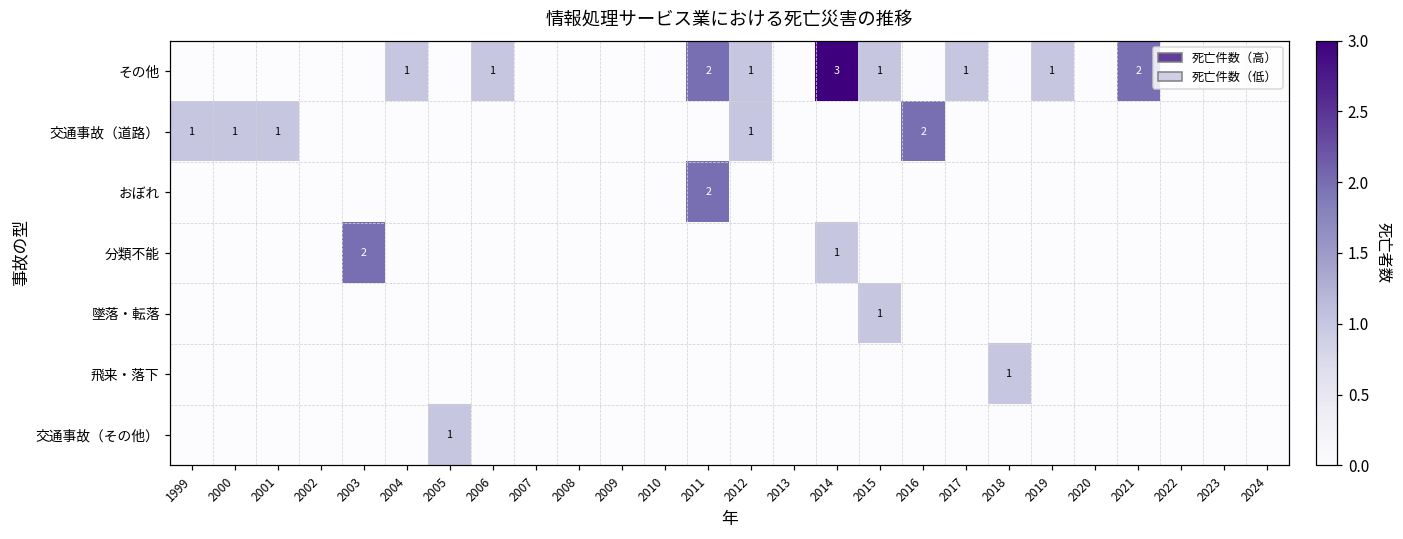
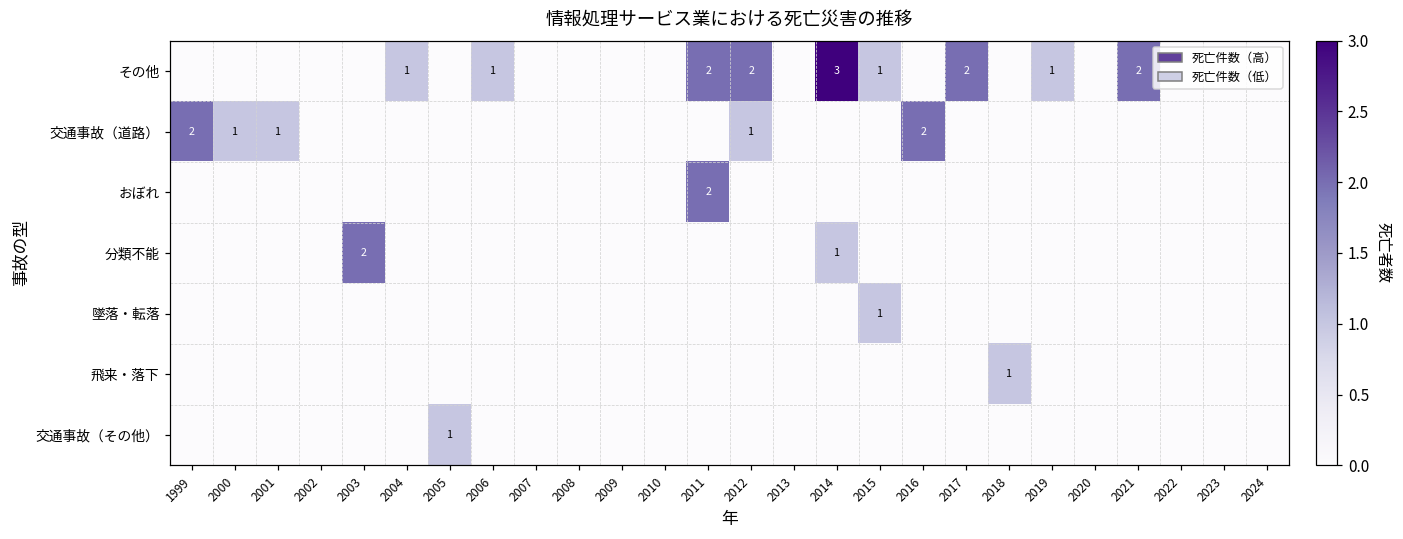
その他, 2012: 1 -> 2
その他, 2017: 1 -> 2
交通事故（道路）, 1999: 1 -> 2
